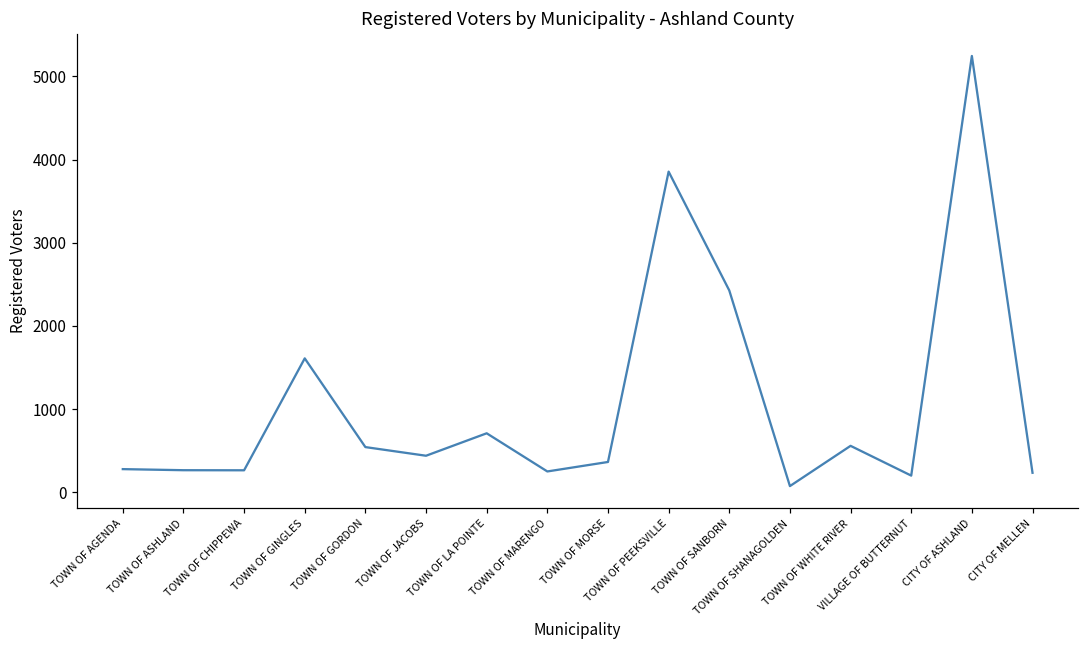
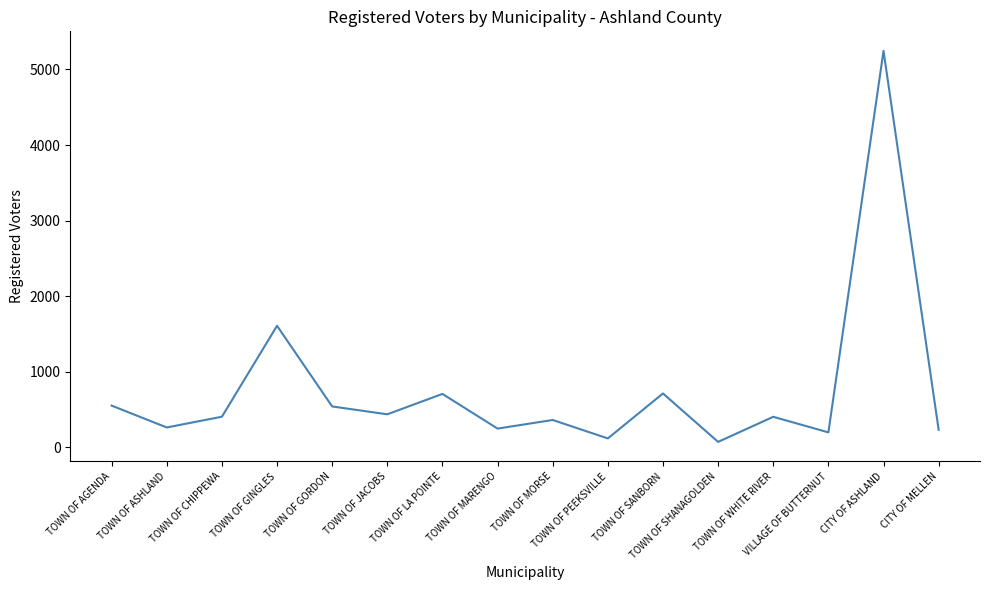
TOWN OF AGENDA: 300 -> 600
TOWN OF CHIPPEWA: 300 -> 400
TOWN OF PEEKSVILLE: 3900 -> 100
TOWN OF SANBORN: 2400 -> 700
TOWN OF WHITE RIVER: 600 -> 400
